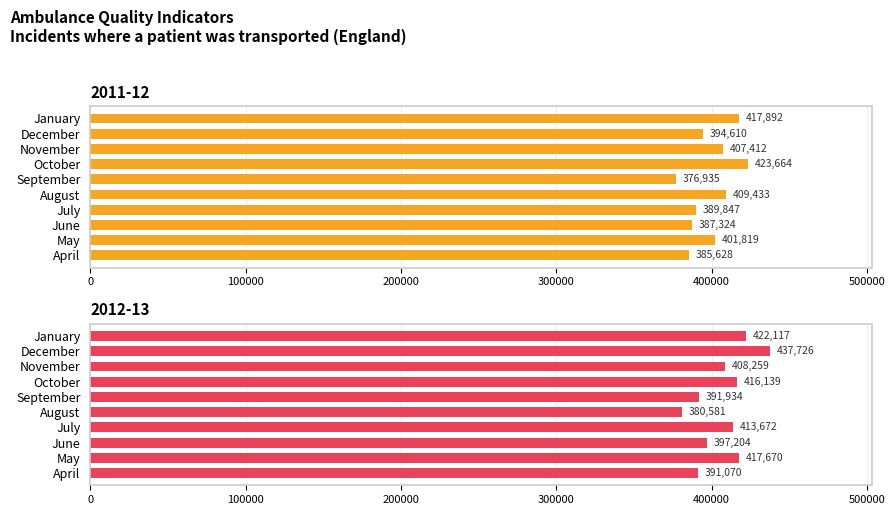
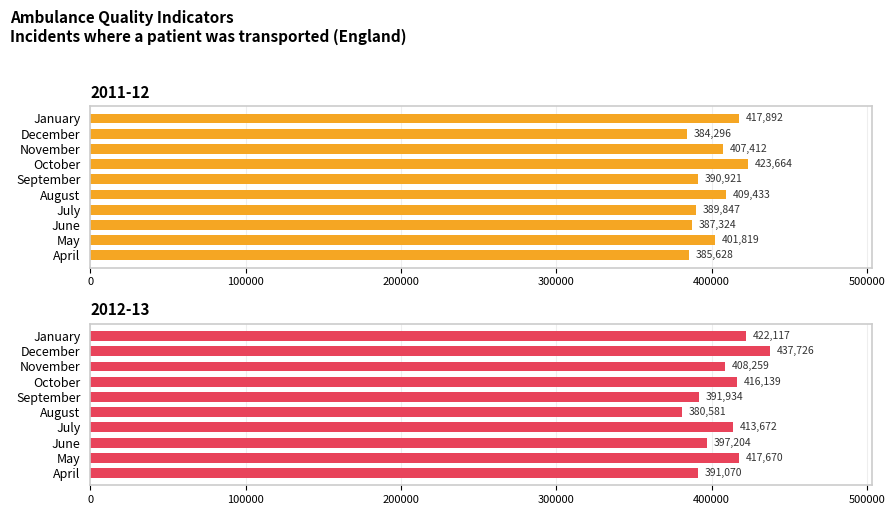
2011-12, December: 394,610 -> 384,296
2011-12, September: 376,935 -> 390,921
